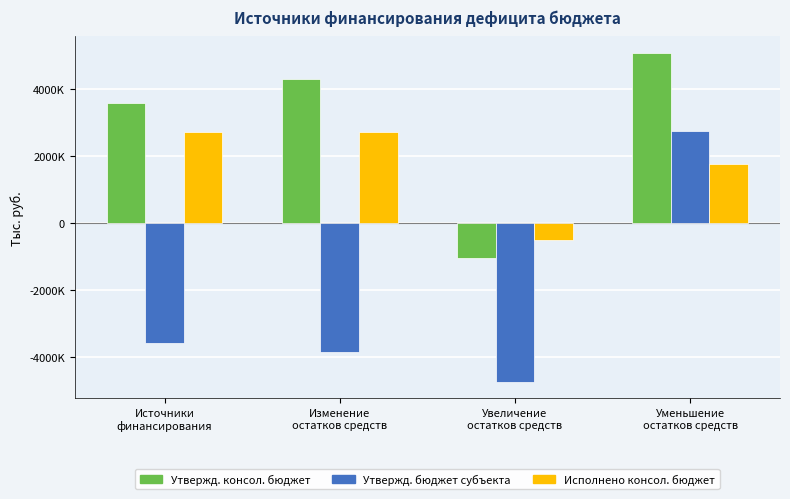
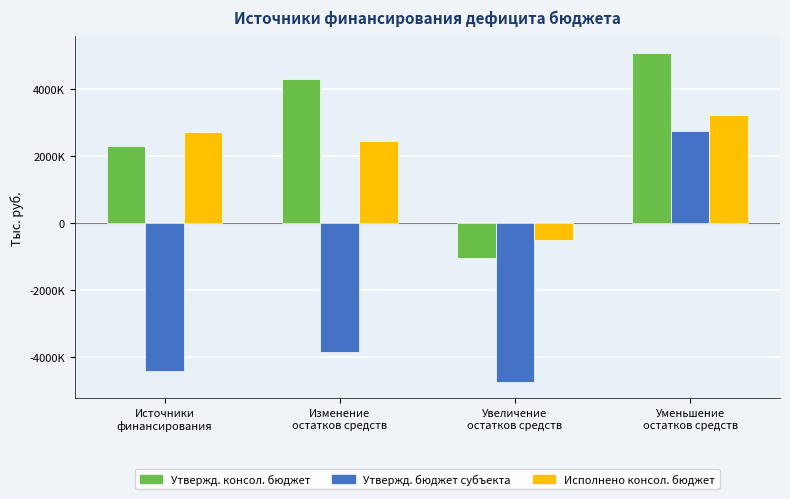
Утвержд. консол. бюджет, Источники финансирования: 3600000 -> 2300000
Утвержд. бюджет субъекта, Источники финансирования: -3600000 -> -4400000
Исполнено консол. бюджет, Изменение остатков средств: 2700000 -> 2500000
Исполнено консол. бюджет, Уменьшение остатков средств: 1800000 -> 3200000
